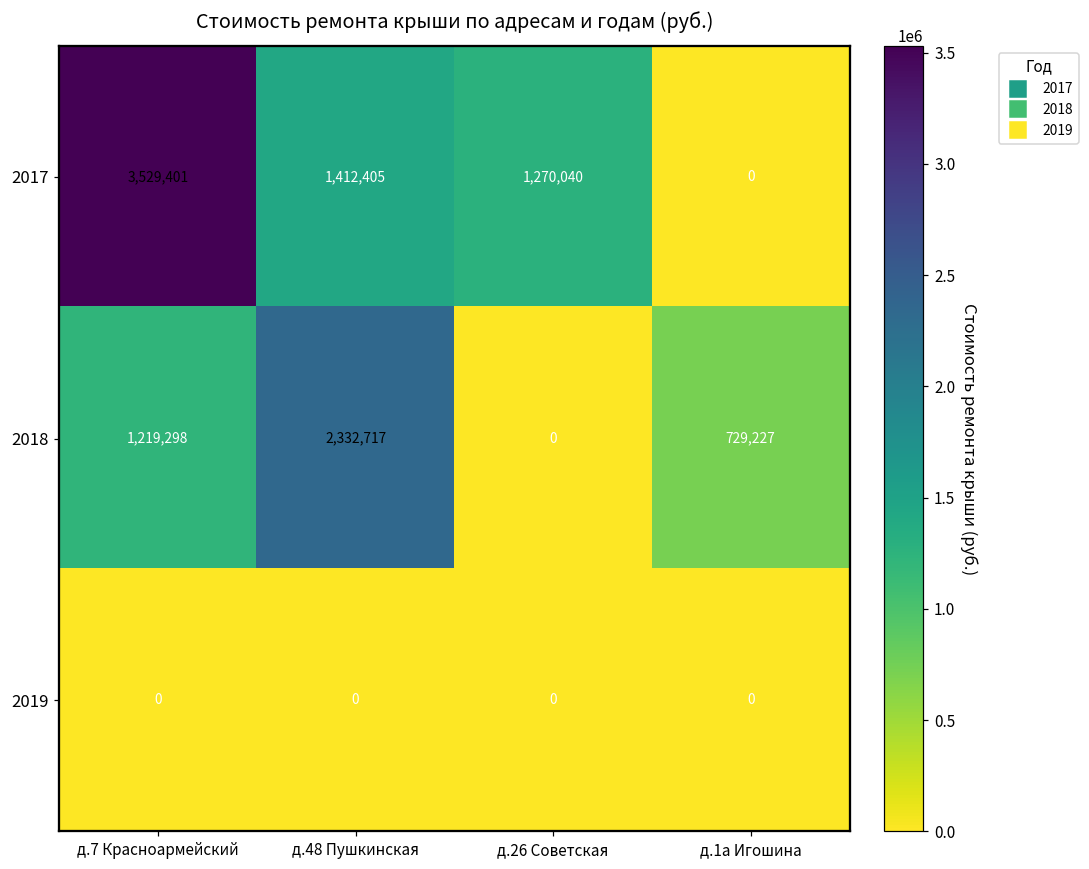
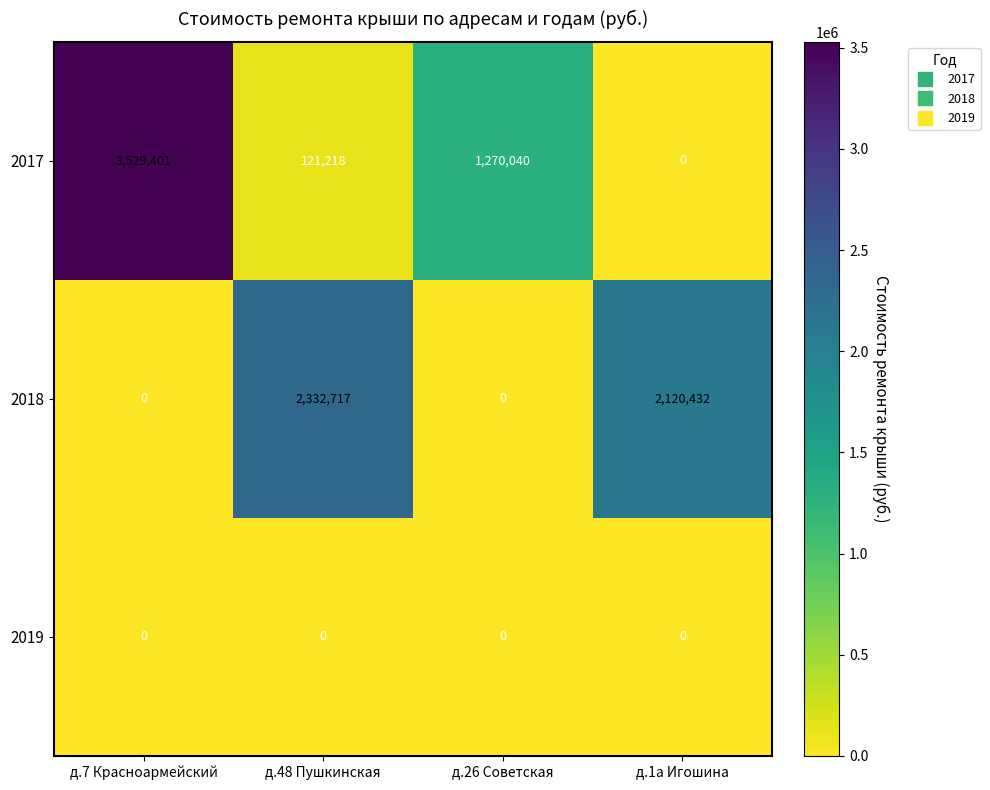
2017, д.48 Пушкинская: 1,412,405 -> 121,218
2018, д.7 Красноармейский: 1,219,298 -> 0
2018, д.1а Игошина: 729,227 -> 2,120,432
